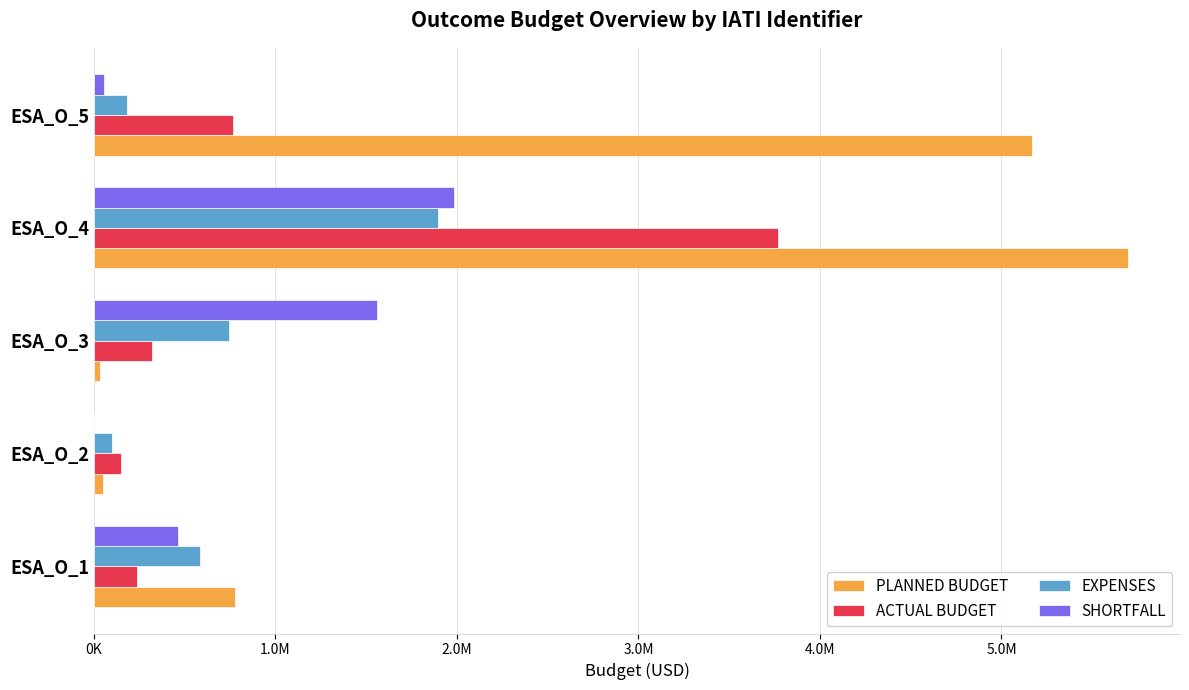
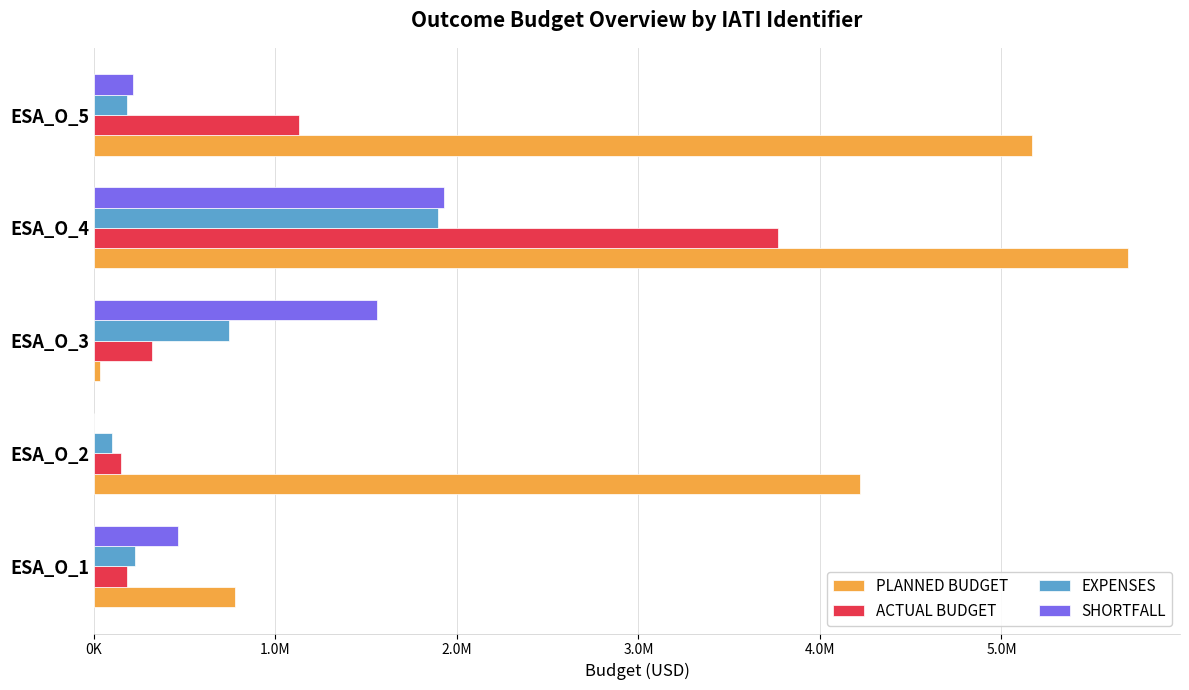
SHORTFALL, ESA_O_5: 60000 -> 210000
ACTUAL BUDGET, ESA_O_5: 770000 -> 1130000
SHORTFALL, ESA_O_4: 1980000 -> 1930000
PLANNED BUDGET, ESA_O_2: 50000 -> 4220000
EXPENSES, ESA_O_1: 590000 -> 230000
ACTUAL BUDGET, ESA_O_1: 240000 -> 180000
